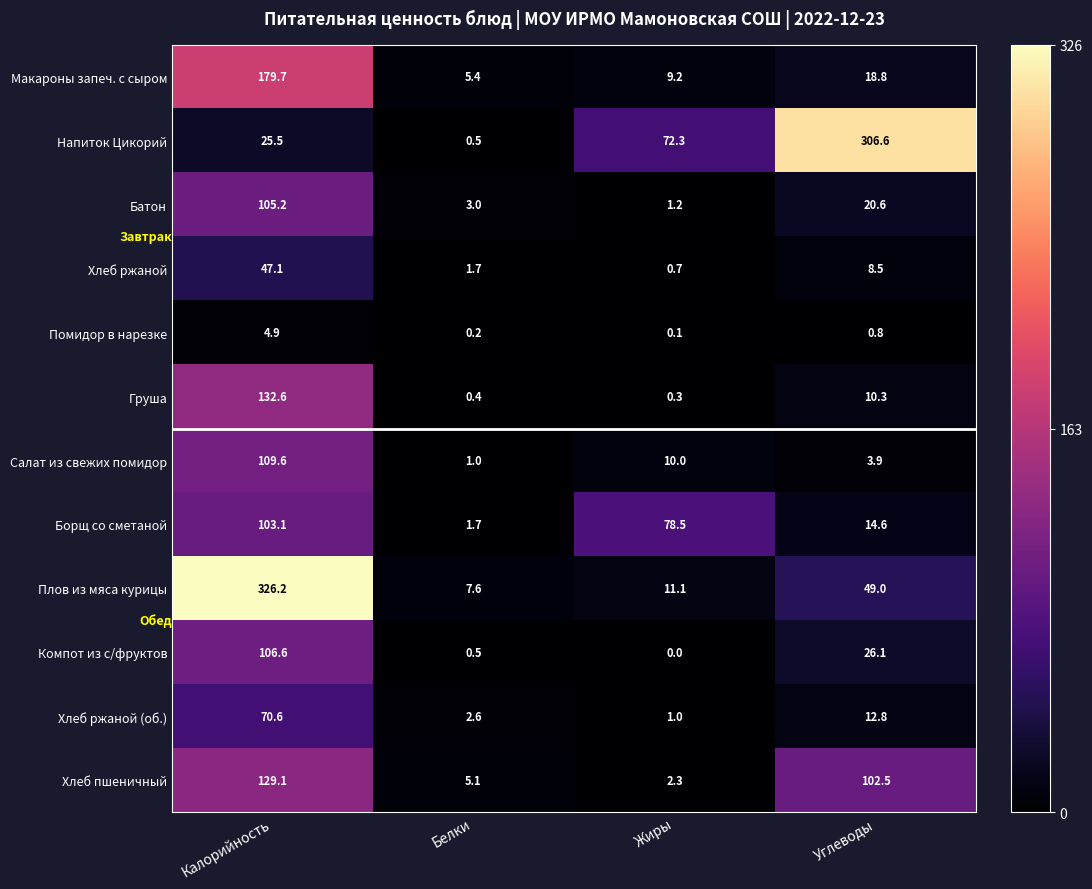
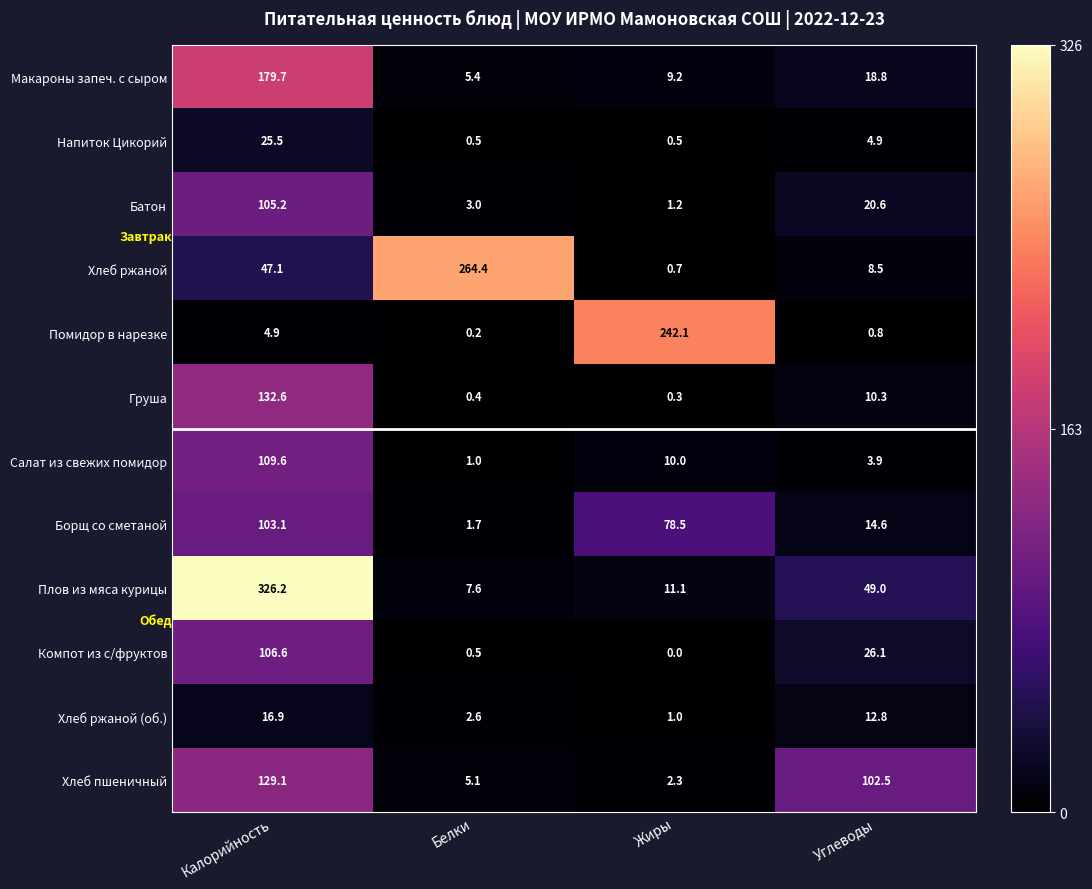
Напиток Цикорий, Жиры: 72.3 -> 0.5
Напиток Цикорий, Углеводы: 306.6 -> 4.9
Хлеб ржаной, Белки: 1.7 -> 264.4
Помидор в нарезке, Жиры: 0.1 -> 242.1
Хлеб ржаной (об.), Калорийность: 70.6 -> 16.9
